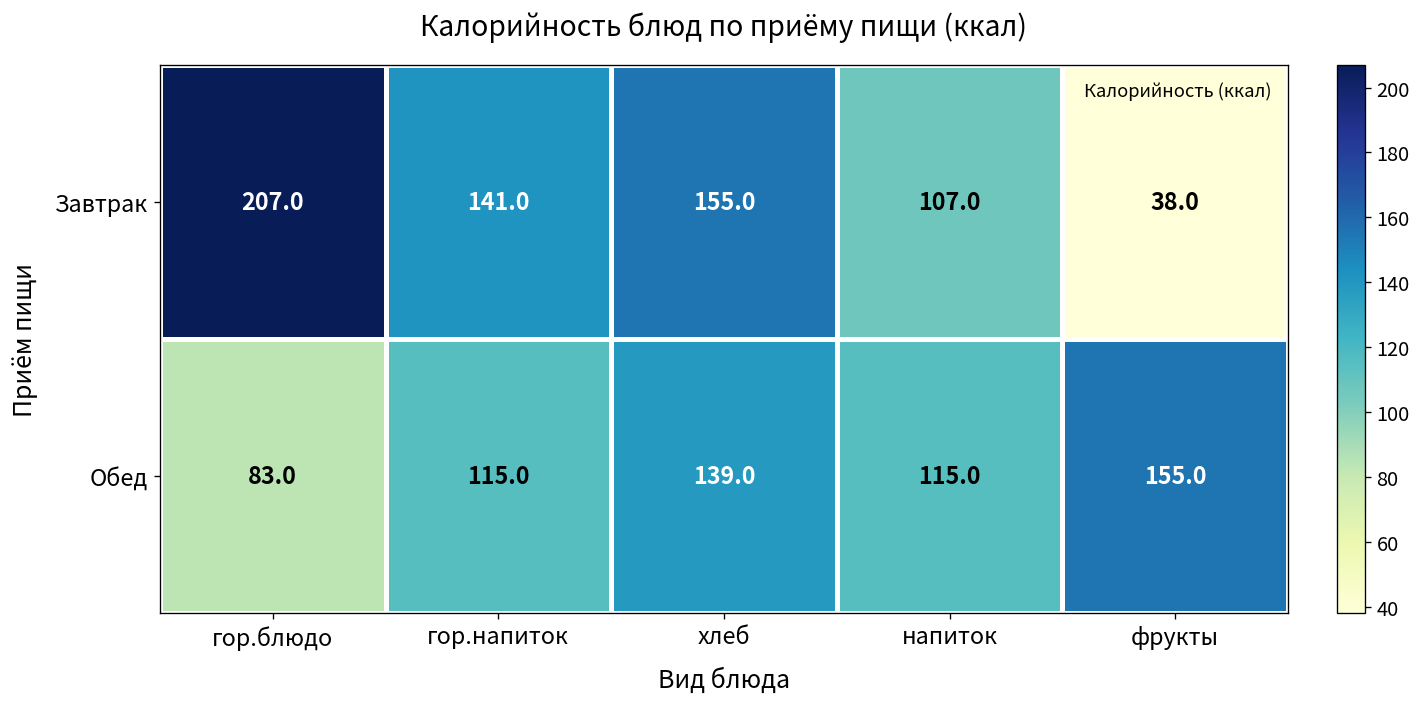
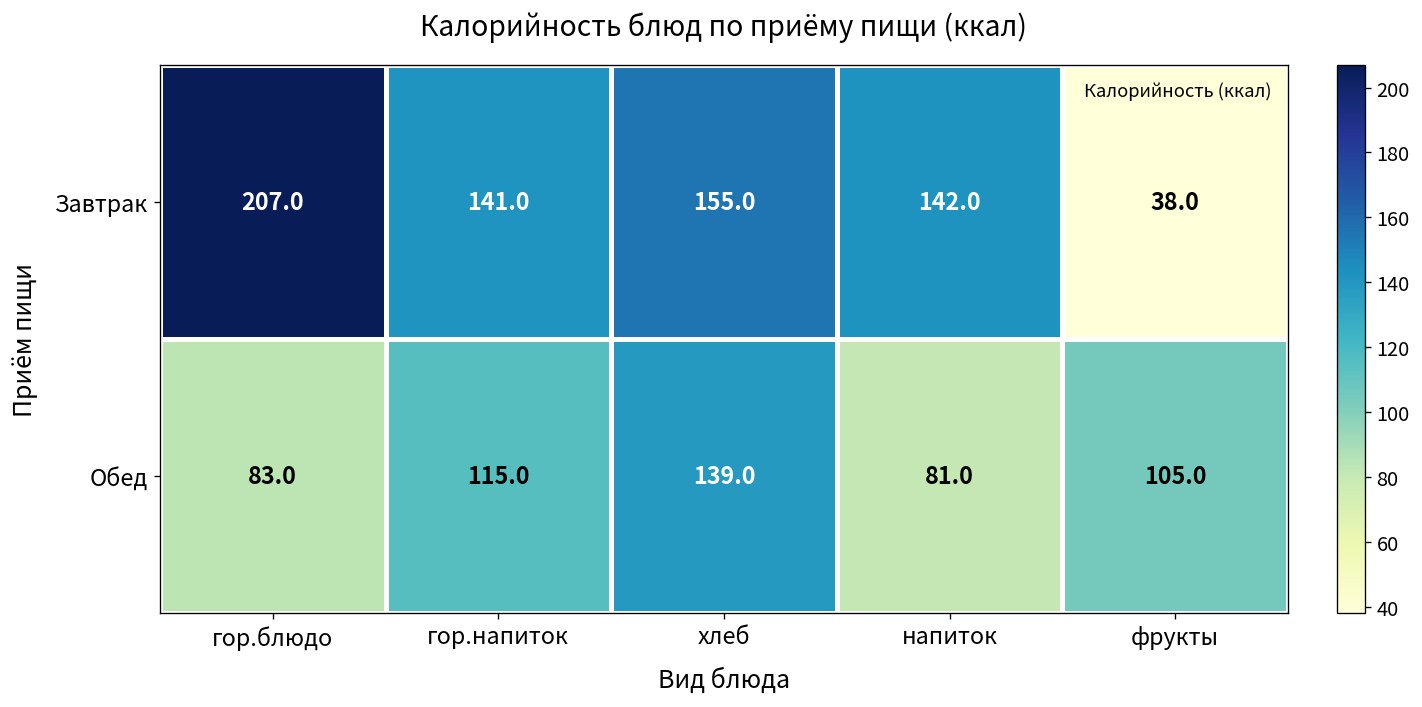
Завтрак, напиток: 107.0 -> 142.0
Обед, напиток: 115.0 -> 81.0
Обед, фрукты: 155.0 -> 105.0
